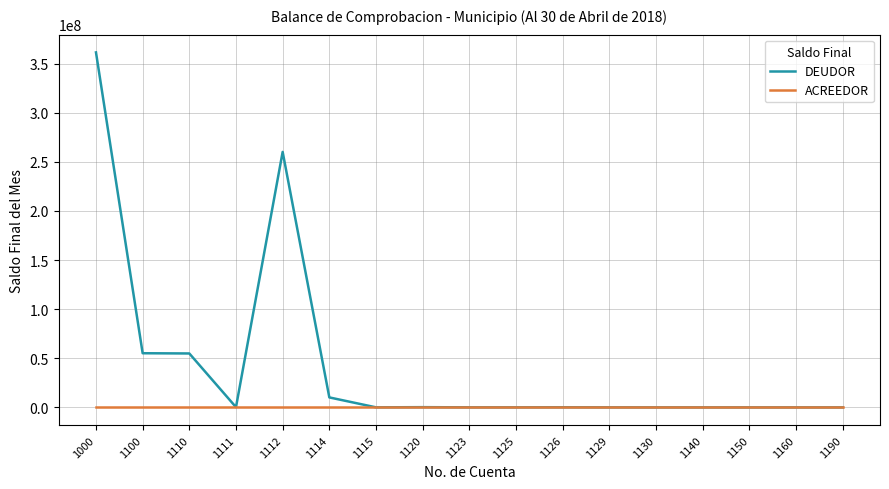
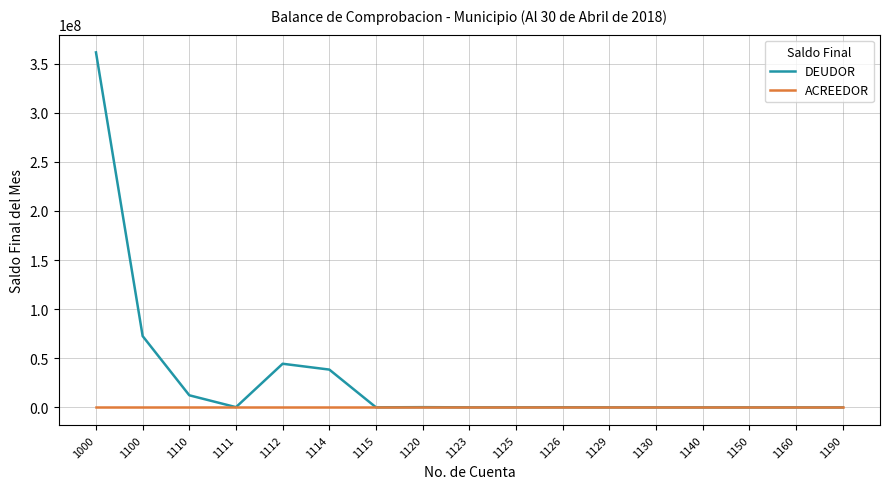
DEUDOR, 1100: 60000000 -> 70000000
DEUDOR, 1110: 50000000 -> 10000000
DEUDOR, 1112: 260000000 -> 40000000
DEUDOR, 1114: 10000000 -> 40000000
